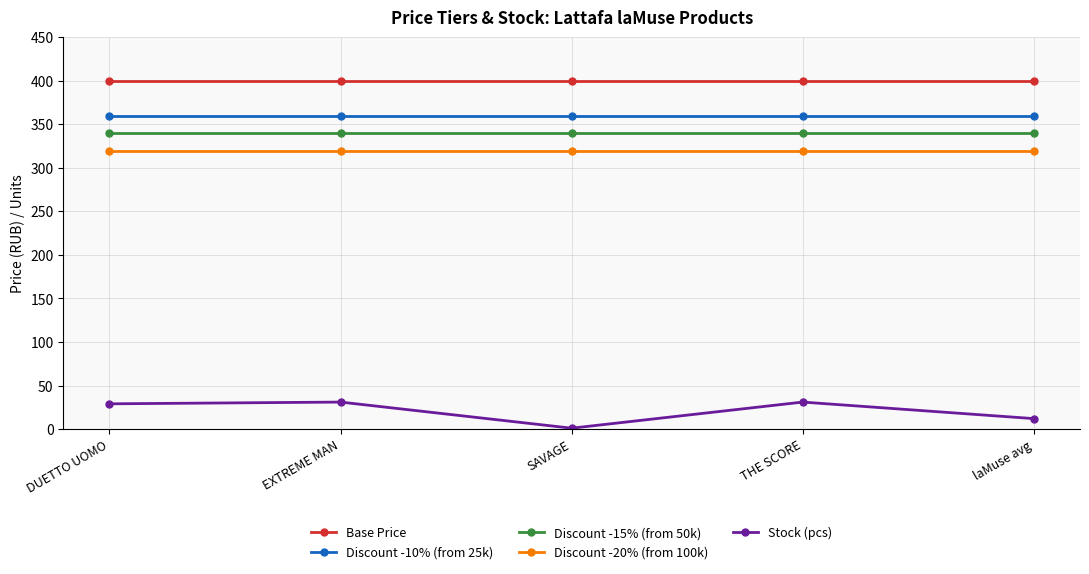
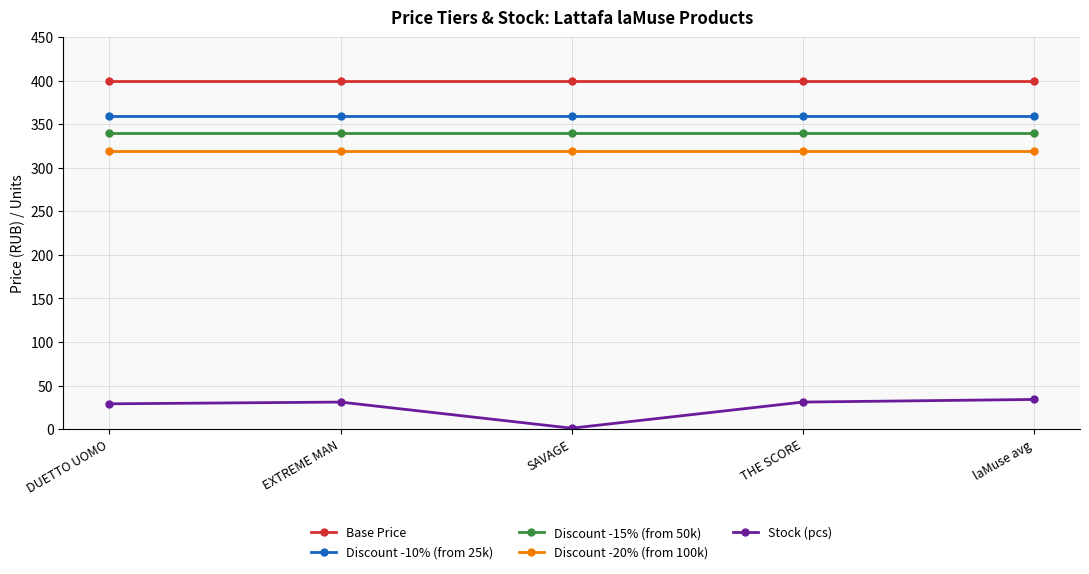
Stock (pcs), laMuse avg: 10 -> 30
